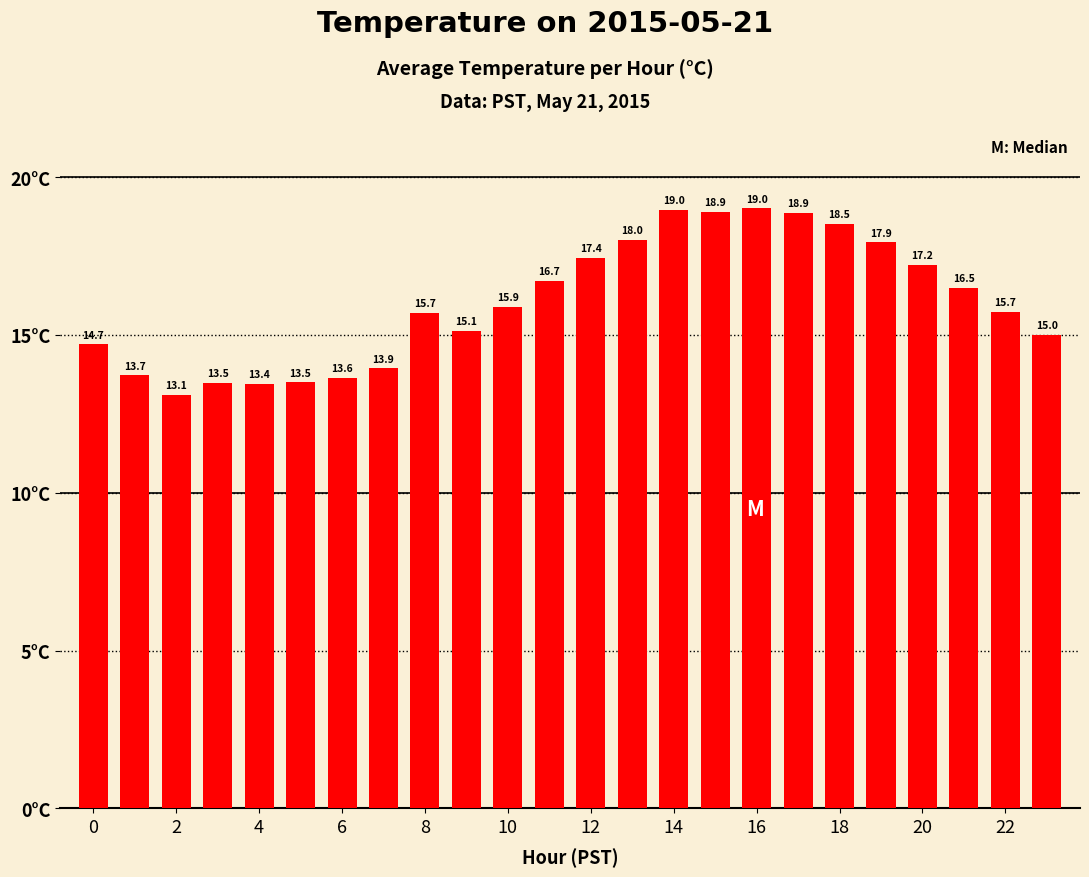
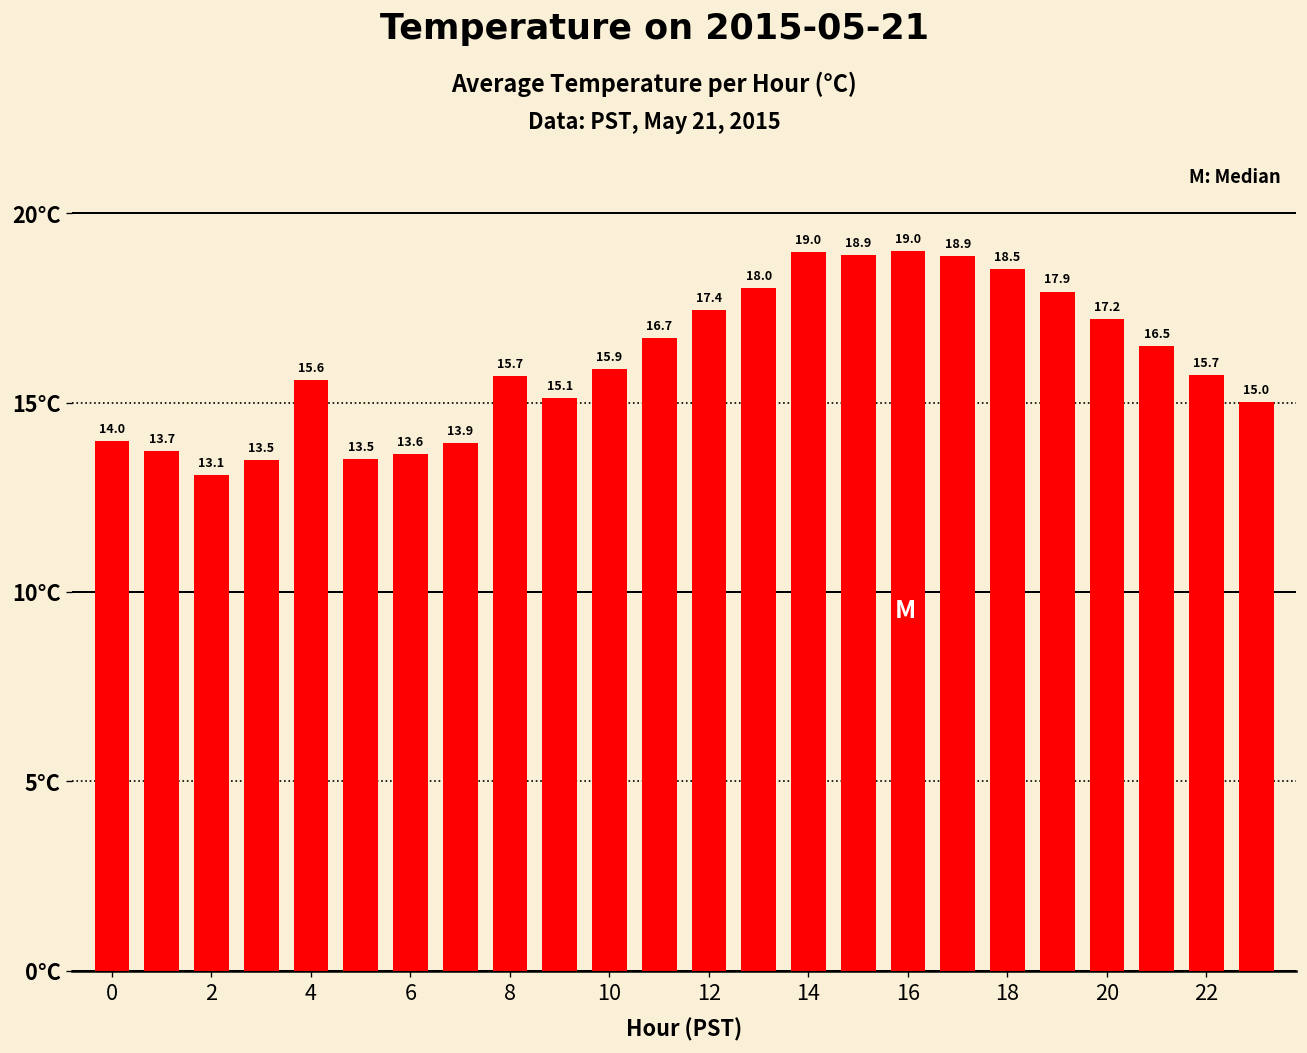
0: 14.7 -> 14.0
4: 13.4 -> 15.6
